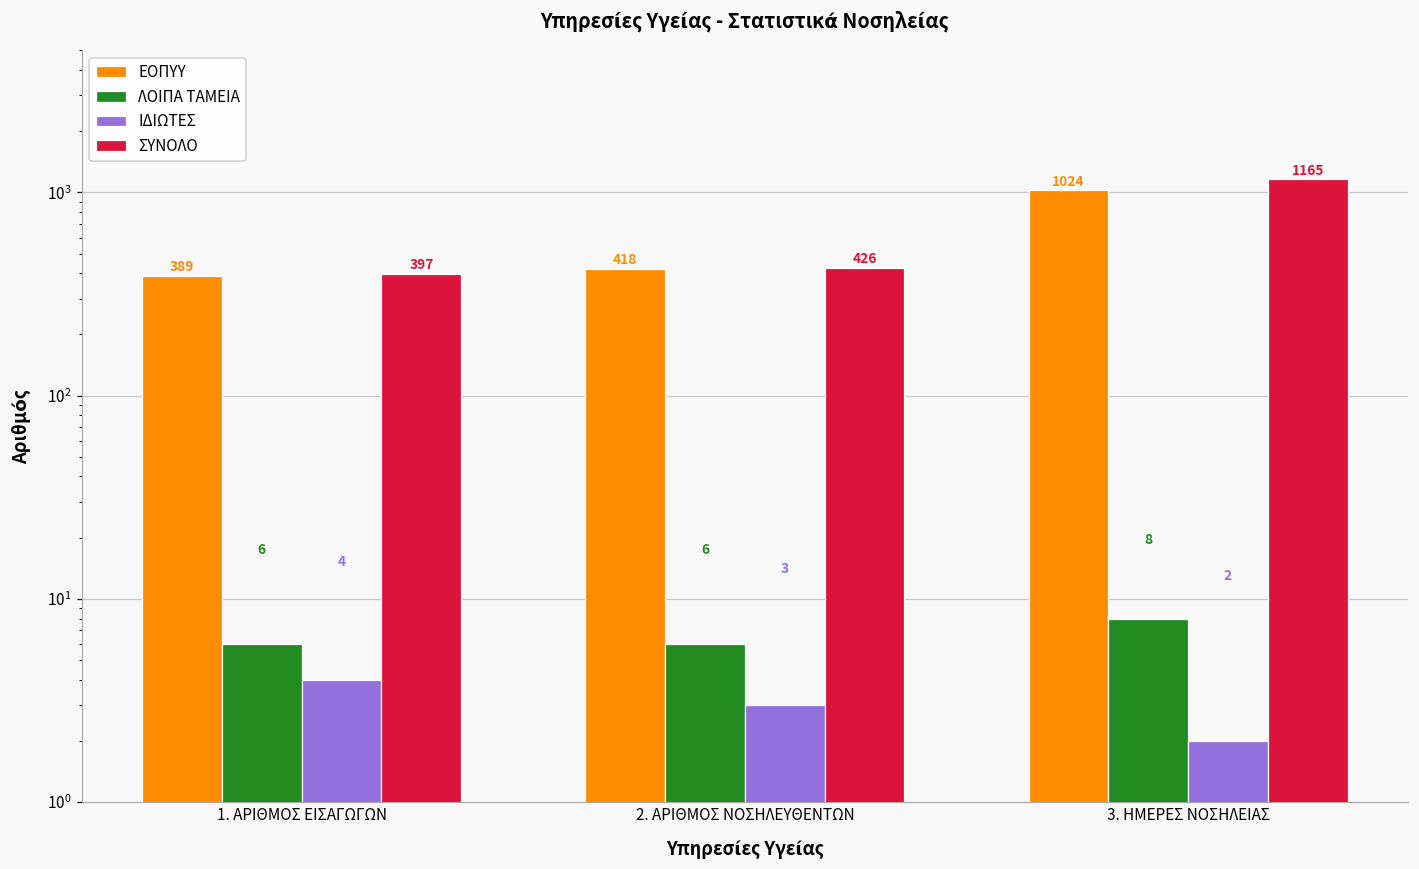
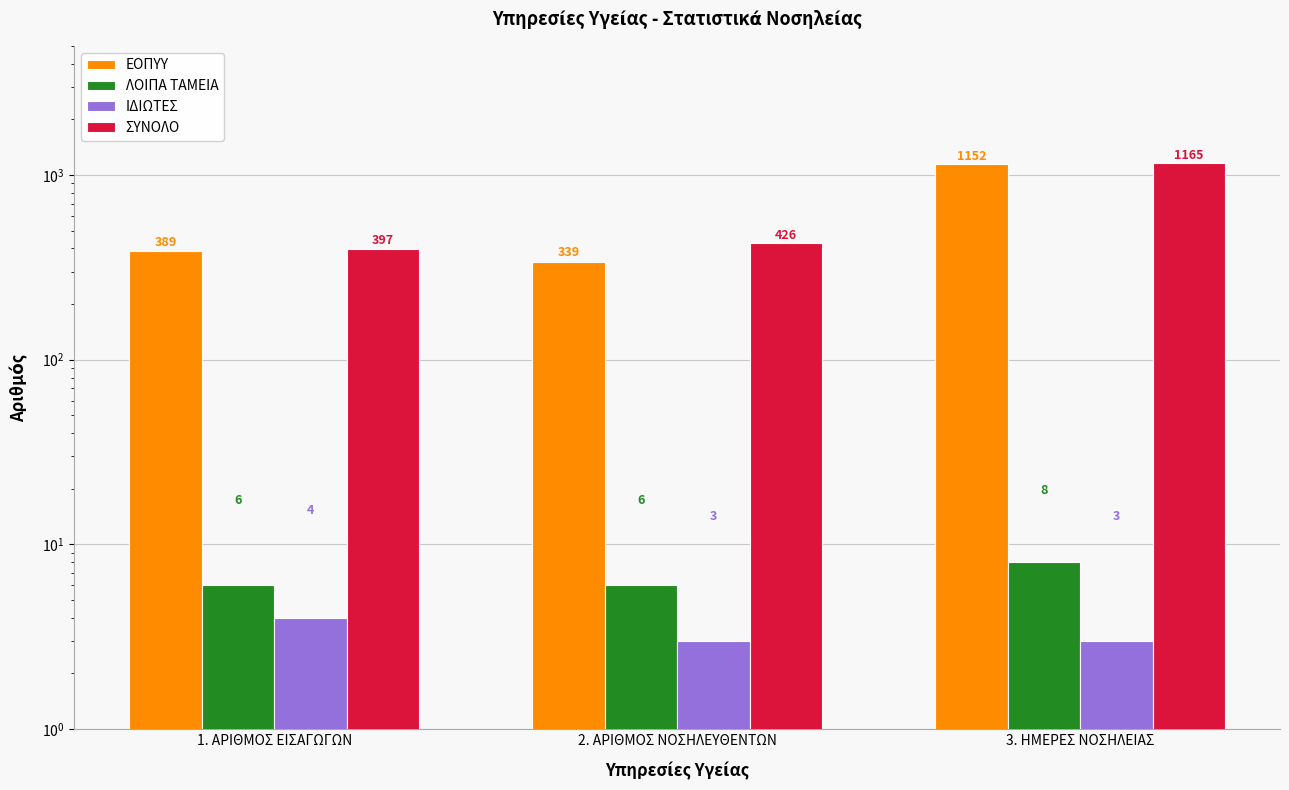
ΕΟΠΥΥ, 2. ΑΡΙΘΜΟΣ ΝΟΣΗΛΕΥΘΕΝΤΩΝ: 418 -> 339
ΕΟΠΥΥ, 3. ΗΜΕΡΕΣ ΝΟΣΗΛΕΙΑΣ: 1024 -> 1152
ΙΔΙΩΤΕΣ, 3. ΗΜΕΡΕΣ ΝΟΣΗΛΕΙΑΣ: 2 -> 3
